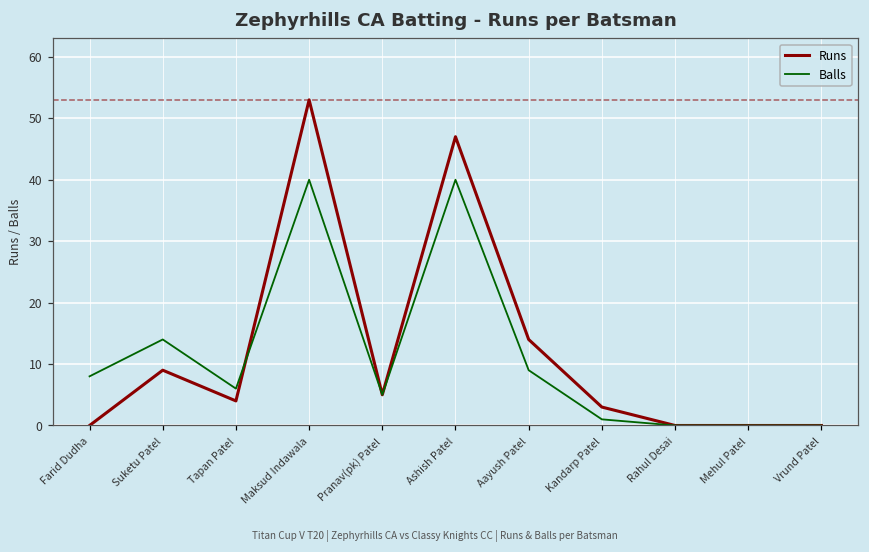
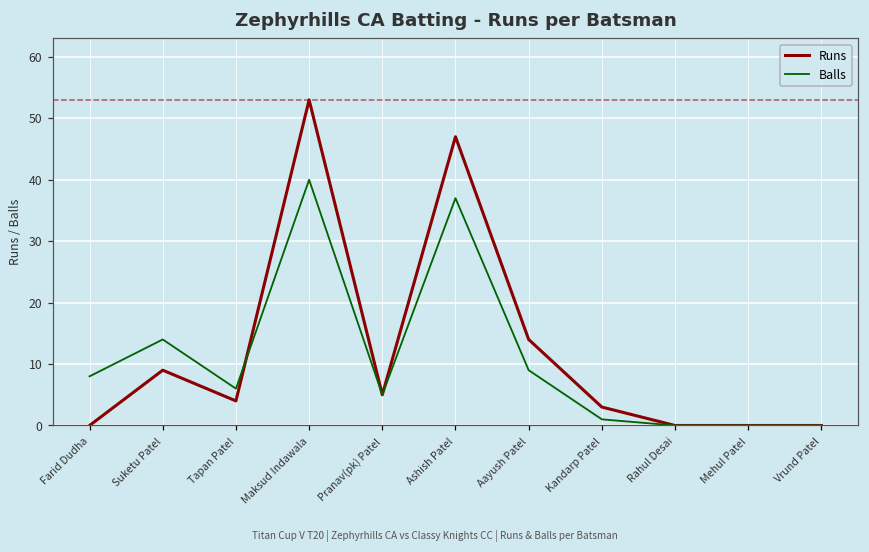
Balls, Ashish Patel: 40 -> 37
